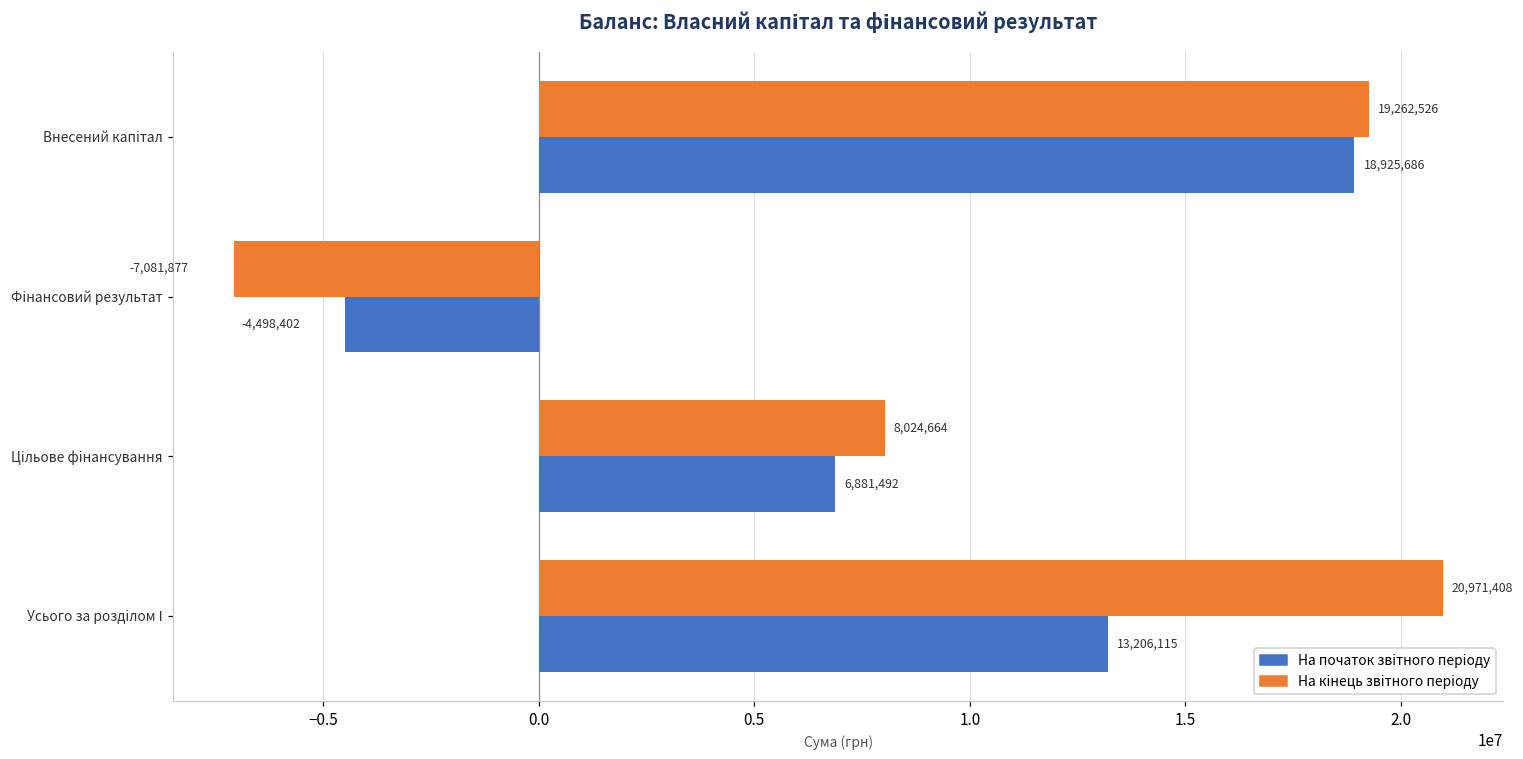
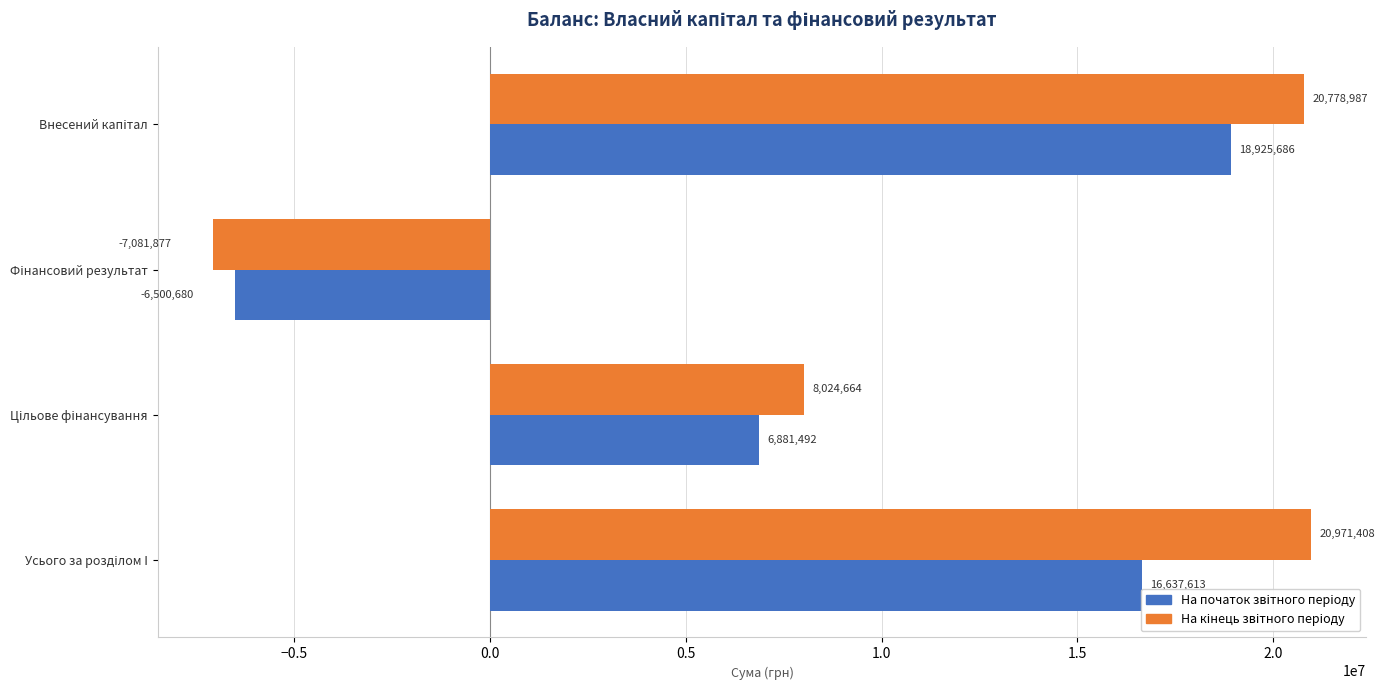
На кінець звітного періоду, Внесений капітал: 19,262,526 -> 20,778,987
На початок звітного періоду, Фінансовий результат: -4,498,402 -> -6,500,680
На початок звітного періоду, Усього за розділом І: 13200000 -> 16600000
